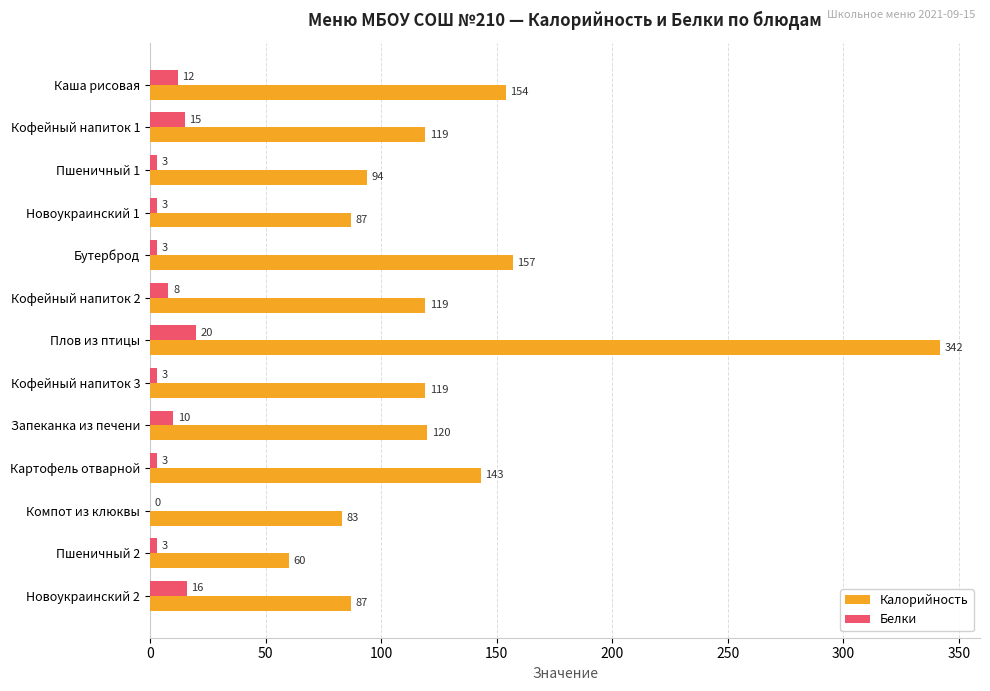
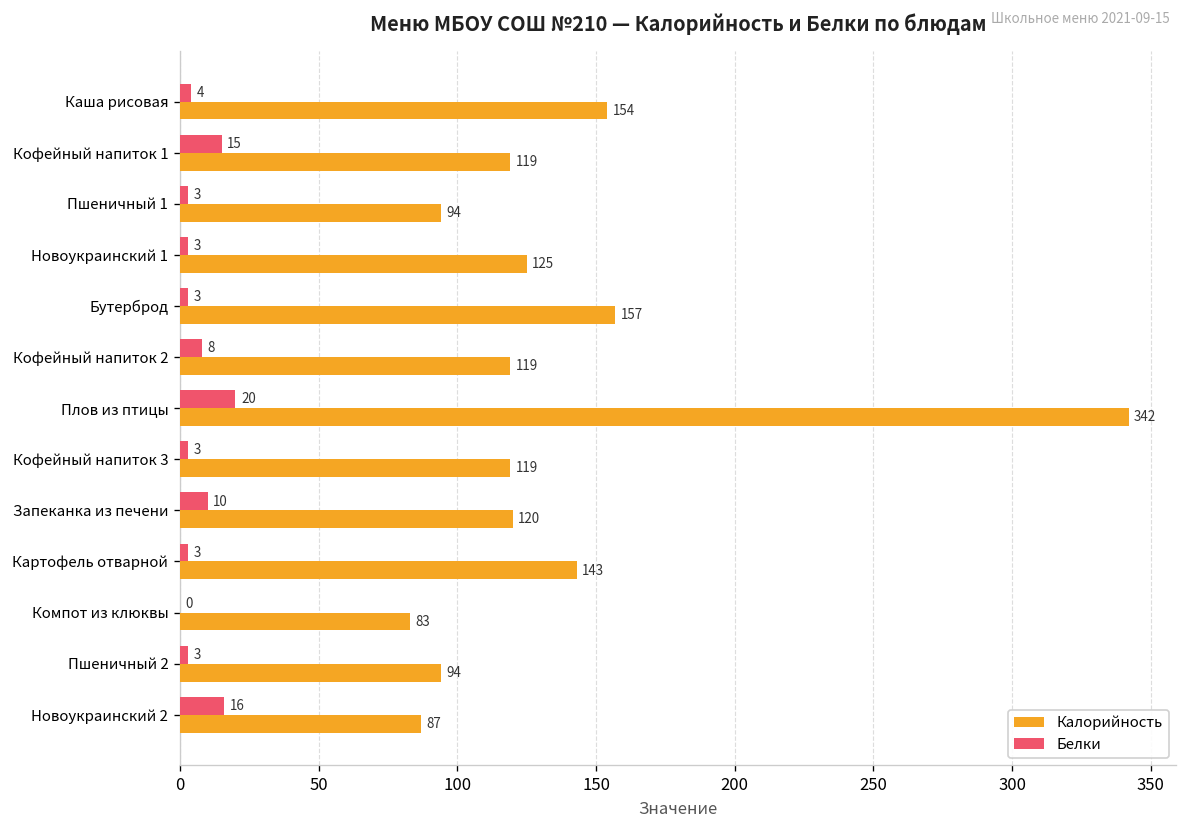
Белки, Каша рисовая: 12 -> 4
Калорийность, Новоукраинский 1: 87 -> 125
Калорийность, Пшеничный 2: 60 -> 94
